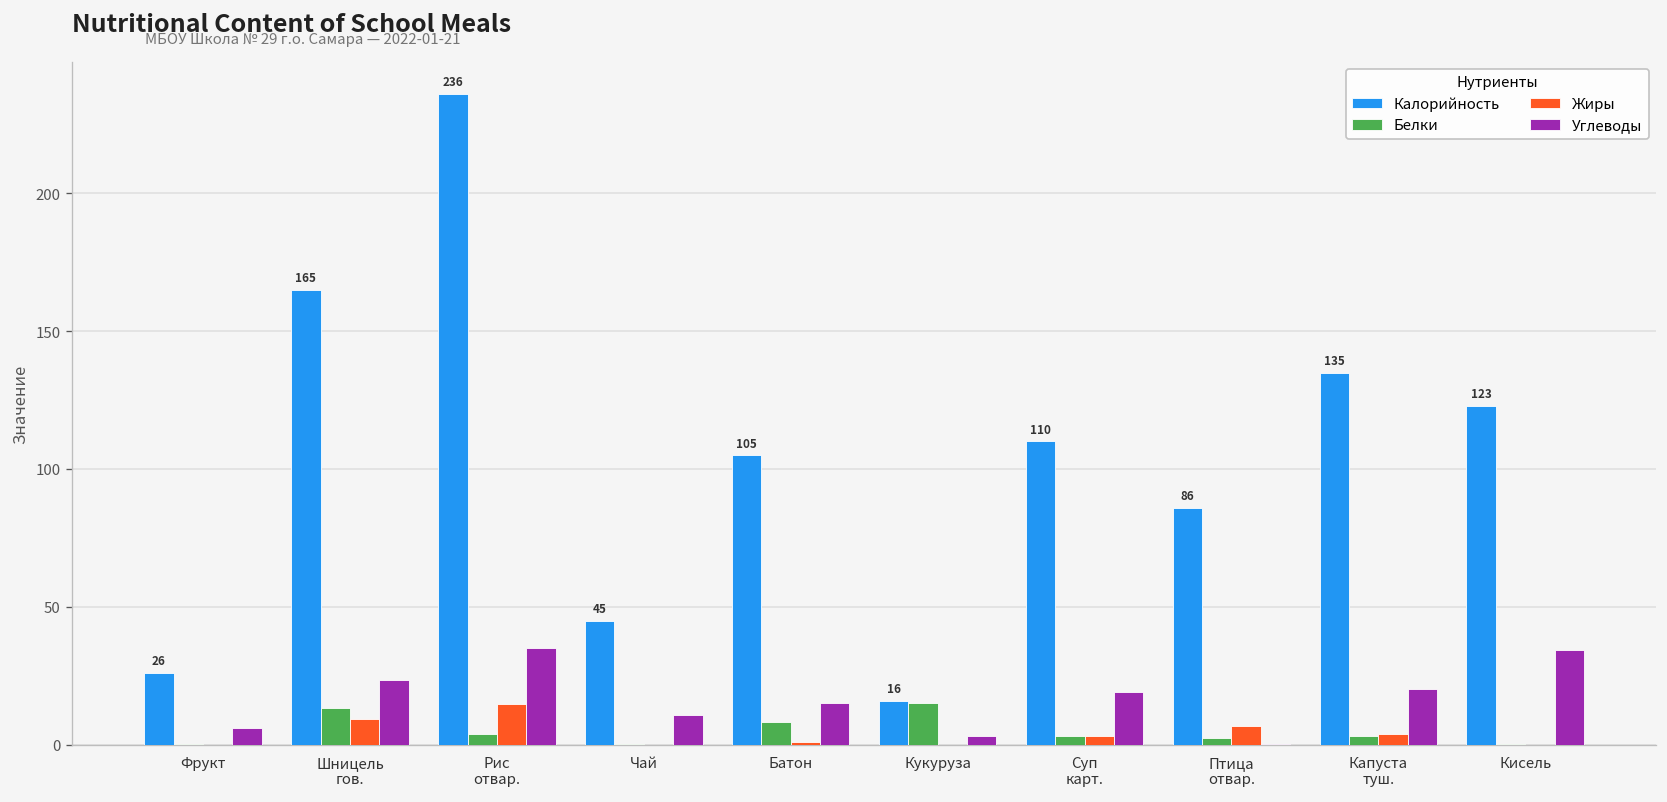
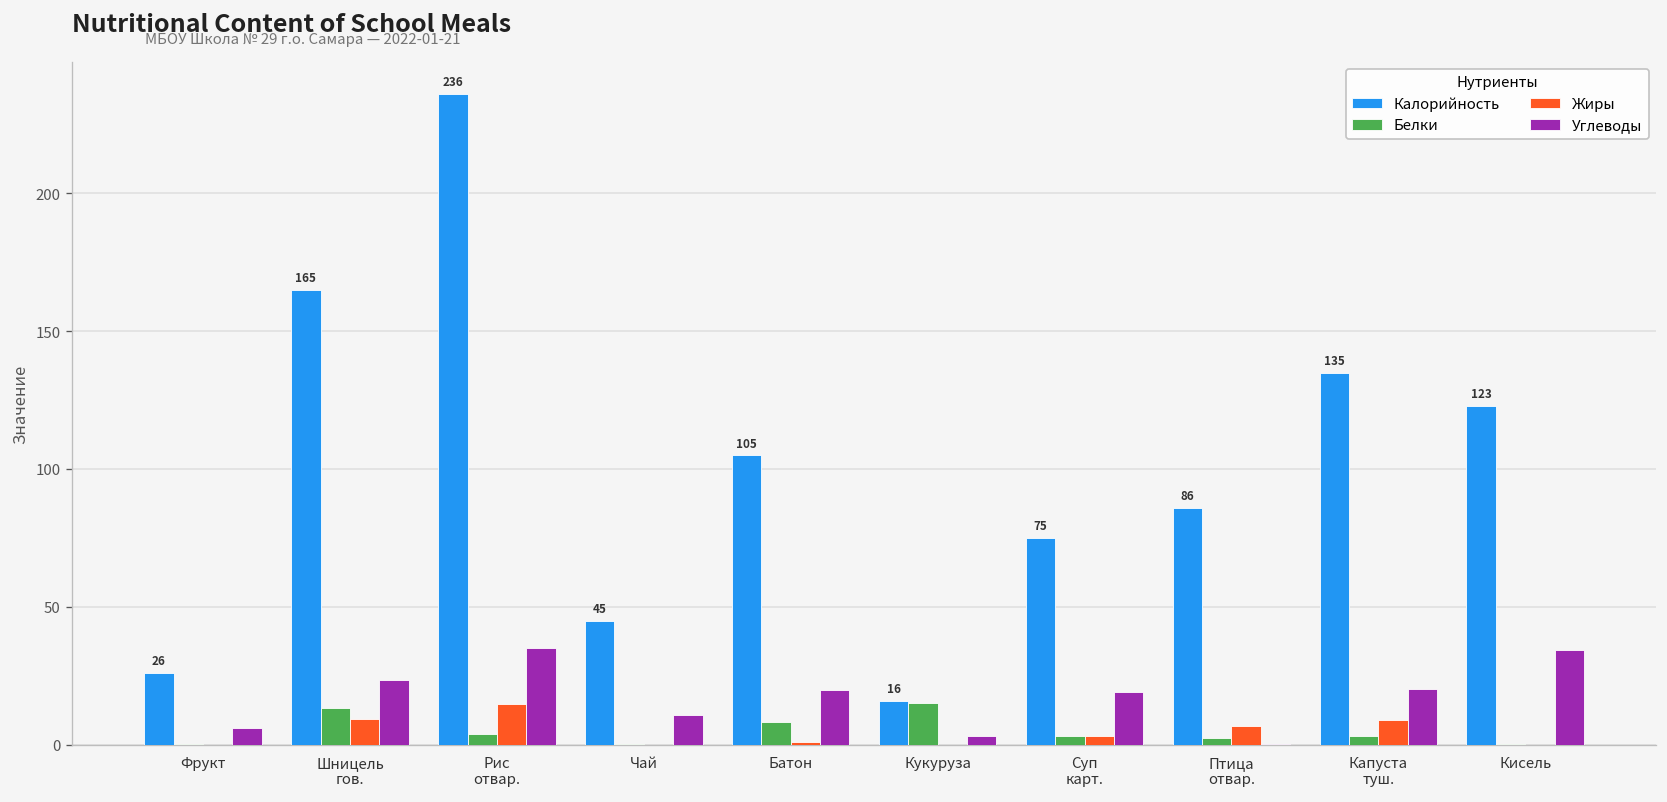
Углеводы, Батон: 15 -> 20
Калорийность, Суп карт.: 110 -> 75
Жиры, Капуста туш.: 4 -> 9
